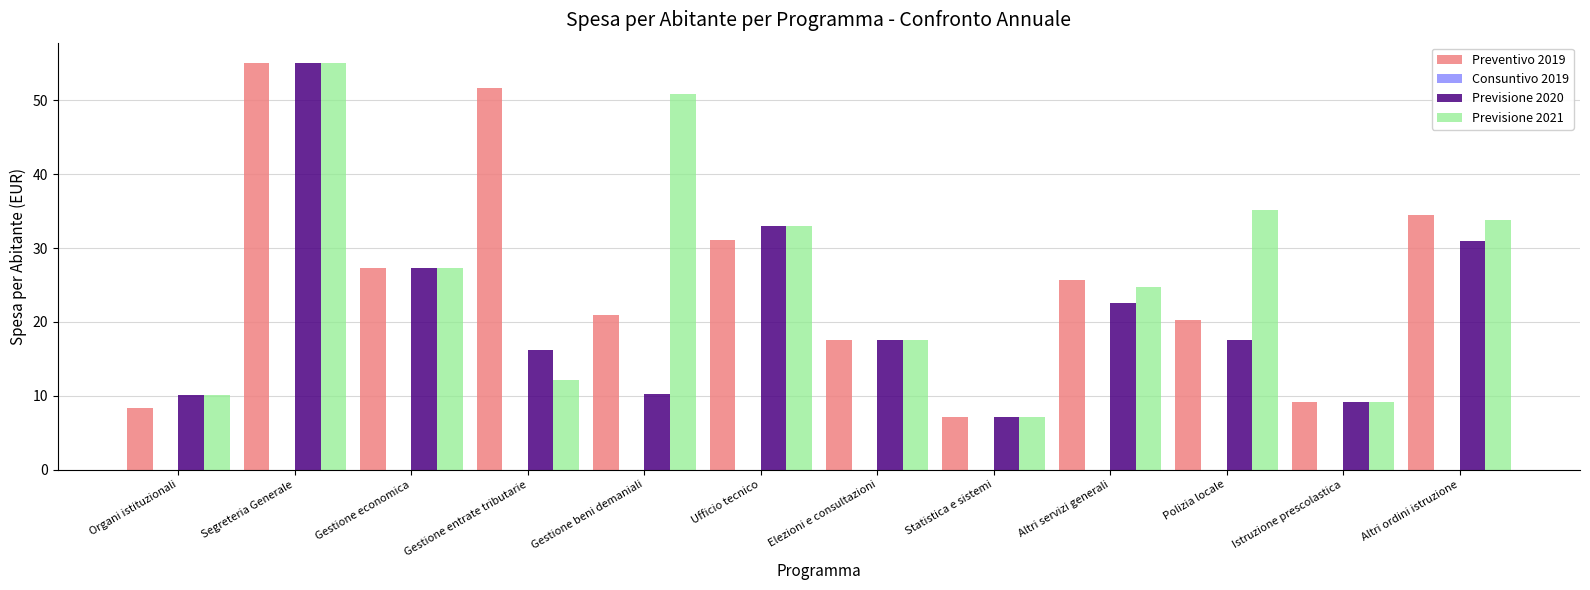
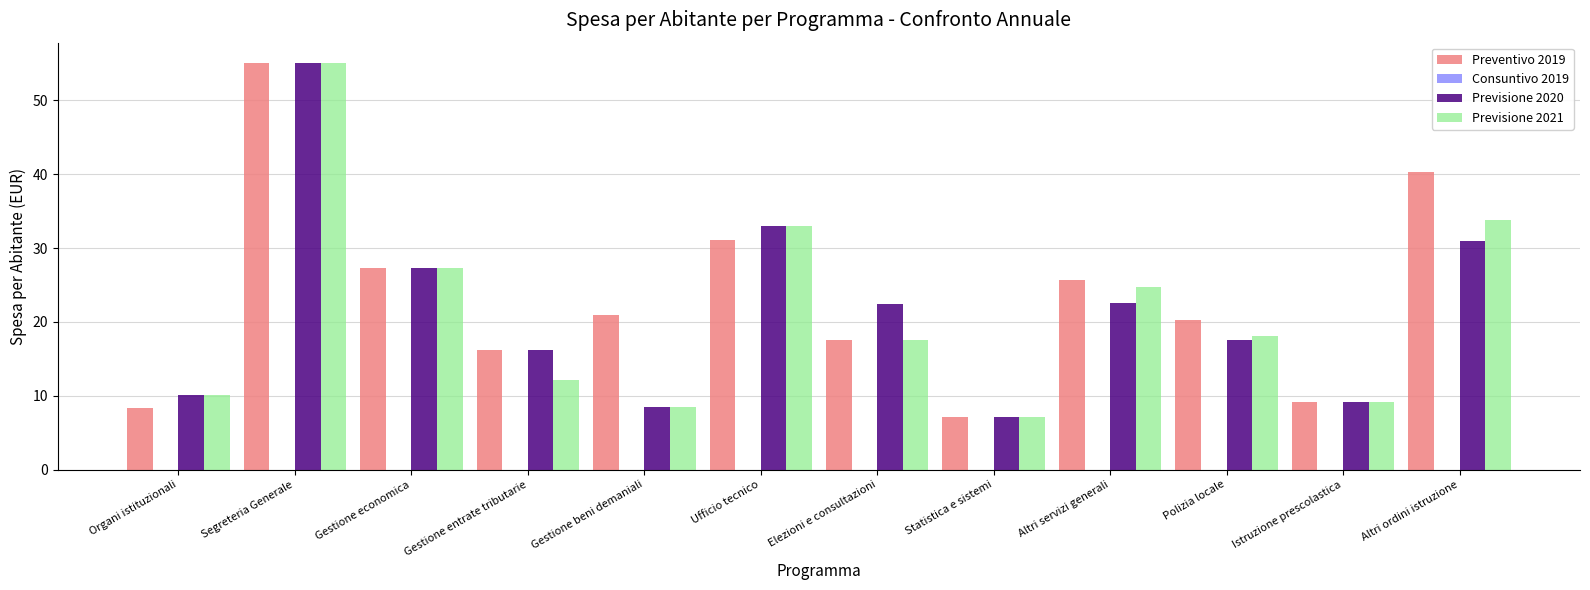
Preventivo 2019, Gestione entrate tributarie: 52 -> 16
Previsione 2020, Gestione beni demaniali: 10 -> 9
Previsione 2021, Gestione beni demaniali: 51 -> 9
Previsione 2020, Elezioni e consultazioni: 18 -> 22
Previsione 2021, Polizia locale: 35 -> 18
Preventivo 2019, Altri ordini istruzione: 35 -> 40
